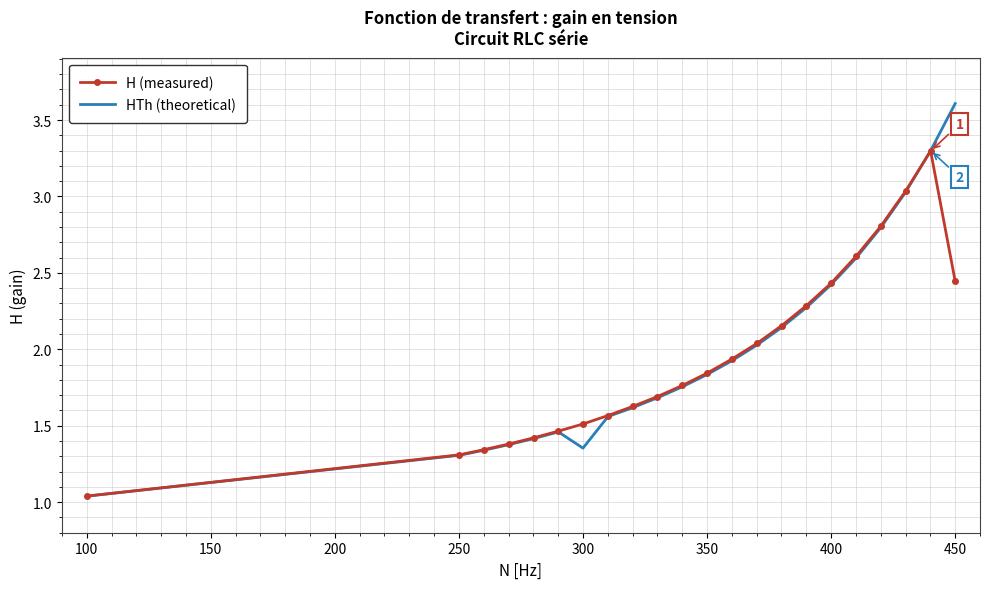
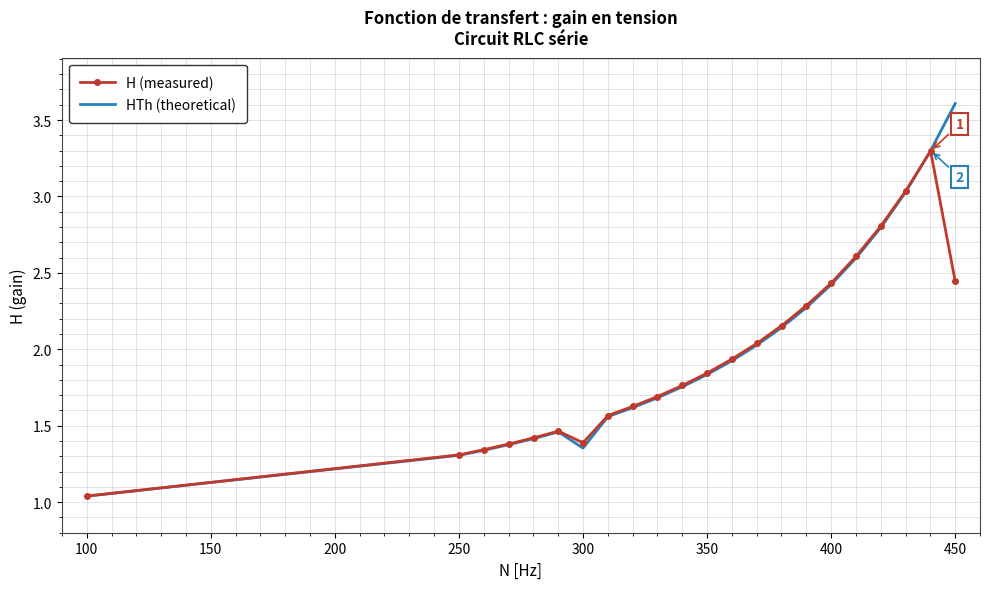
H (measured), 300: 1.51 -> 1.39
